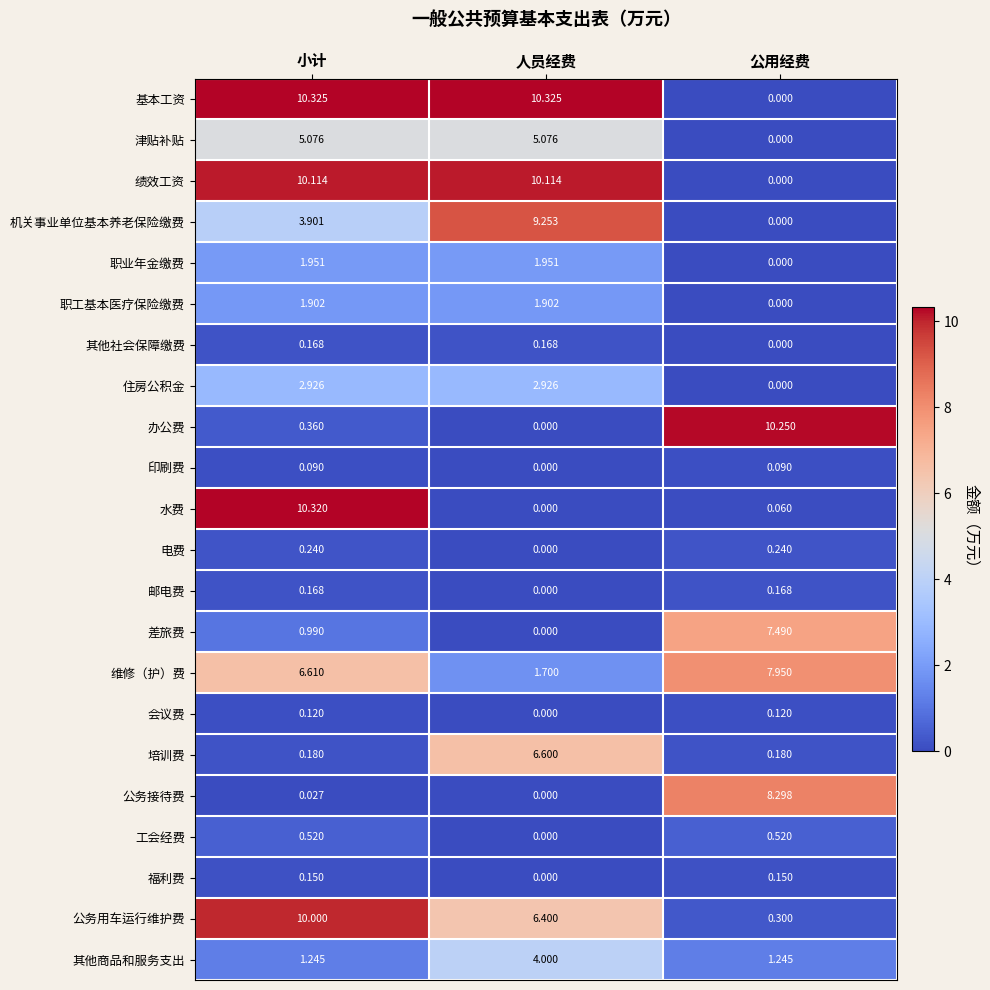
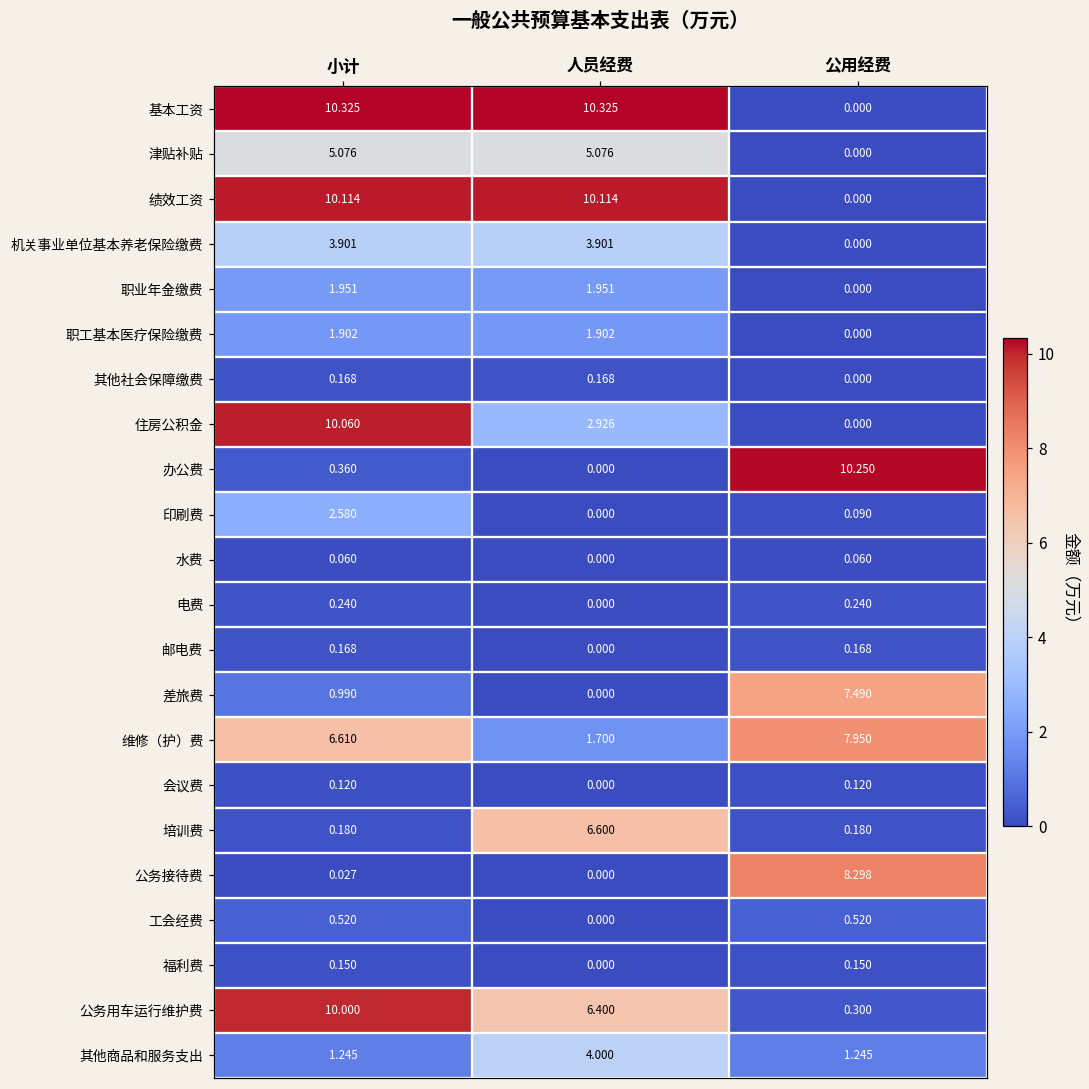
机关事业单位基本养老保险缴费, 人员经费: 9.253 -> 3.901
住房公积金, 小计: 2.926 -> 10.060
印刷费, 小计: 0.090 -> 2.580
水费, 小计: 10.320 -> 0.060
